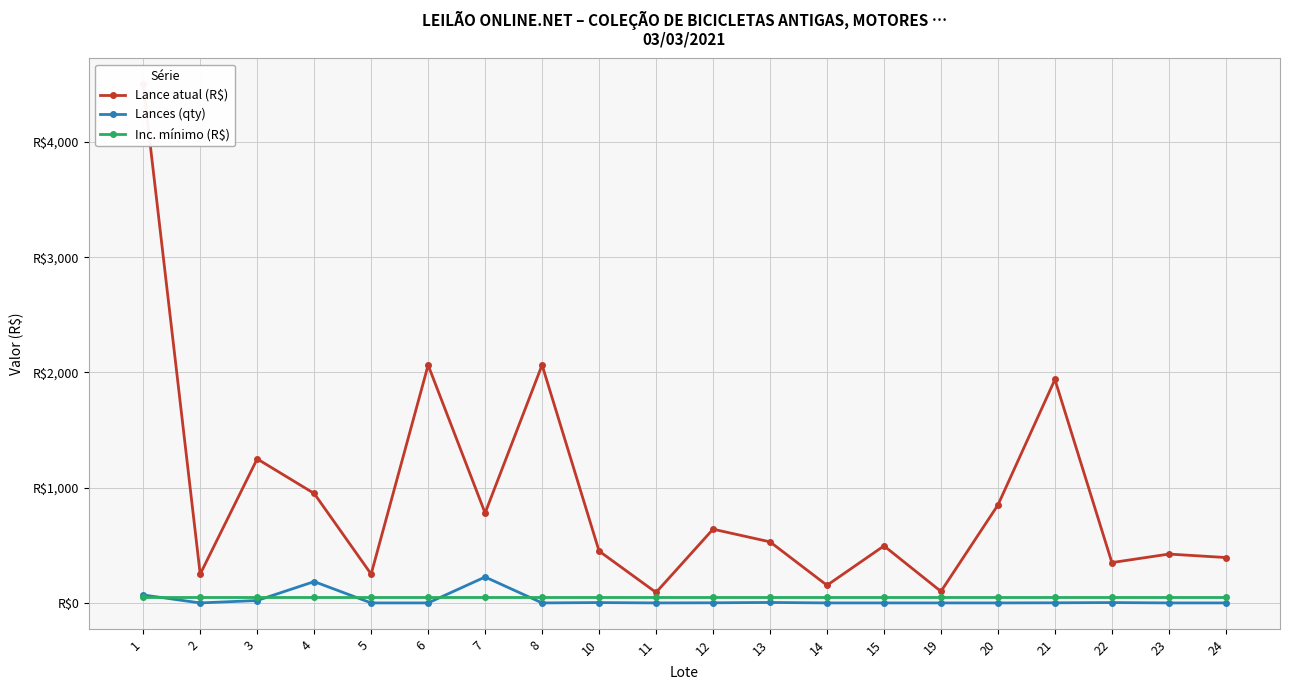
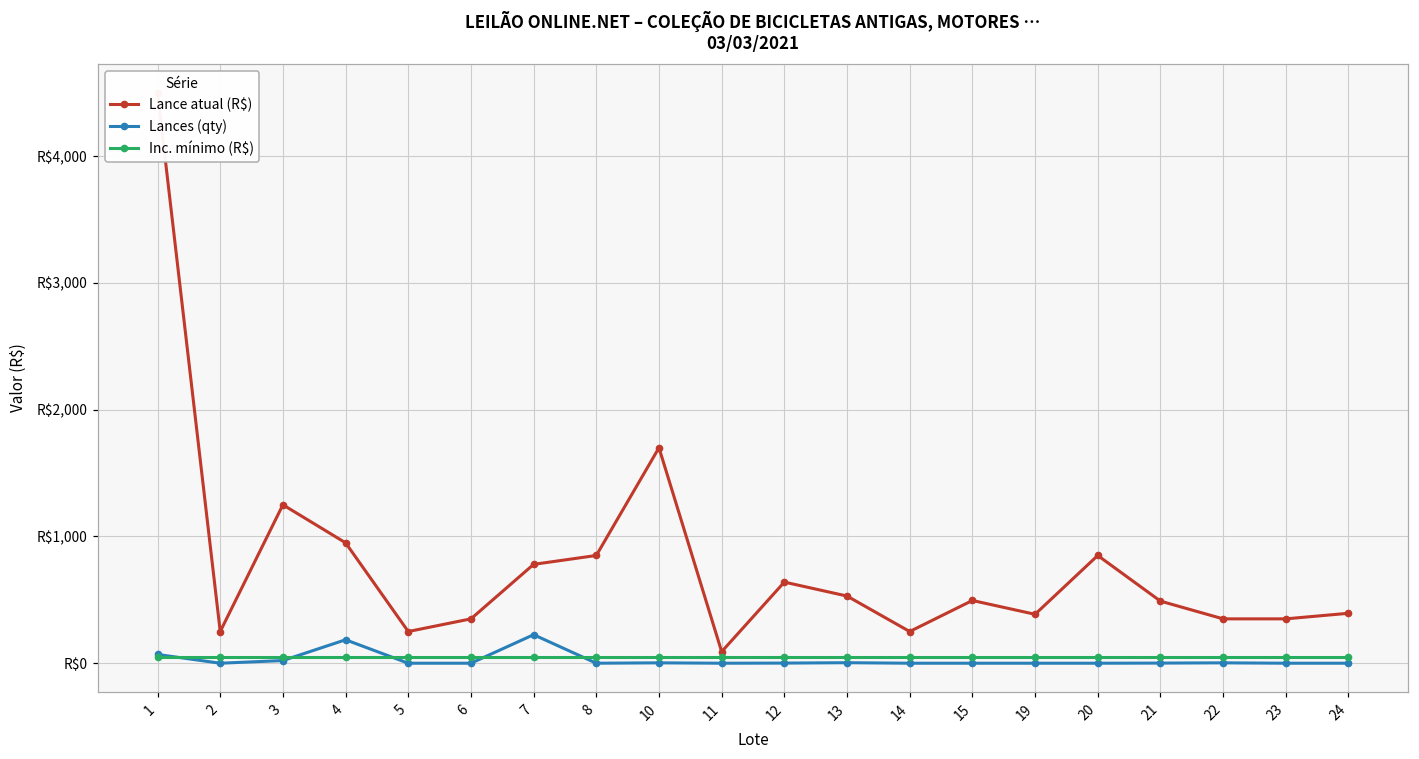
Lance atual (R$), 6: R$2,060 -> R$350
Lance atual (R$), 8: R$2,070 -> R$850
Lance atual (R$), 10: R$450 -> R$1,700
Lance atual (R$), 14: R$150 -> R$250
Lance atual (R$), 19: R$100 -> R$390
Lance atual (R$), 21: R$1,940 -> R$490
Lance atual (R$), 23: R$420 -> R$350
